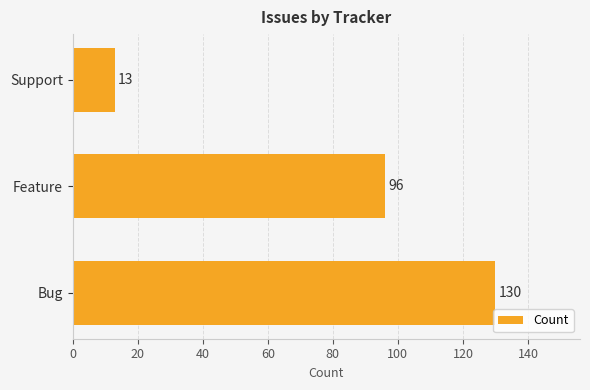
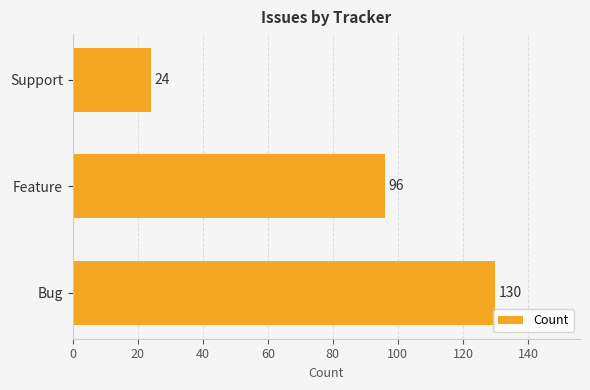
Support: 13 -> 24
